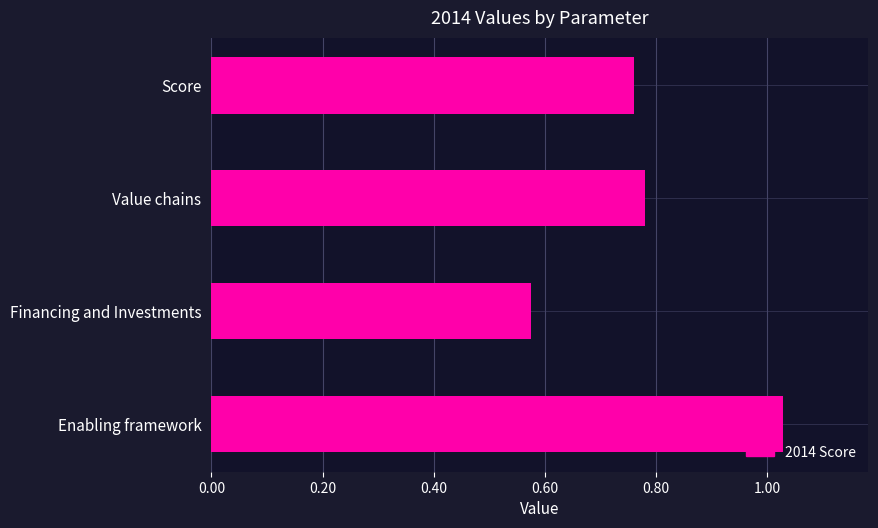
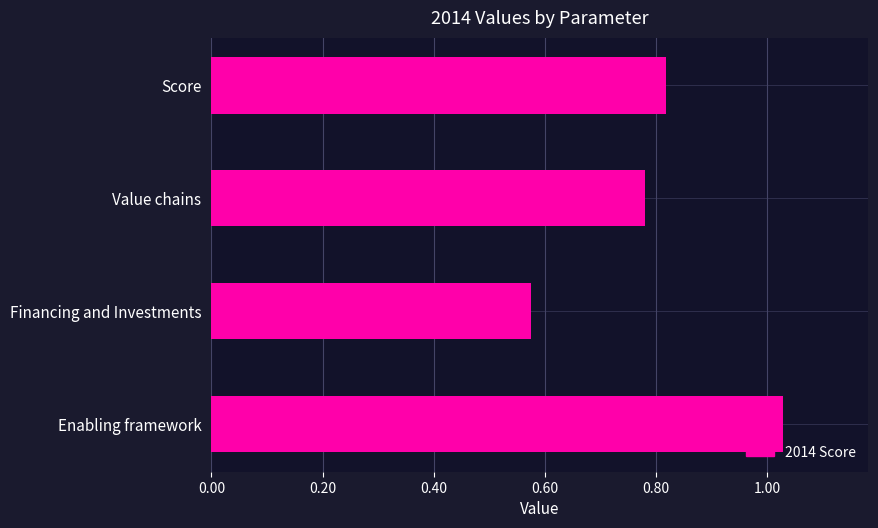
Score: 0.76 -> 0.82
